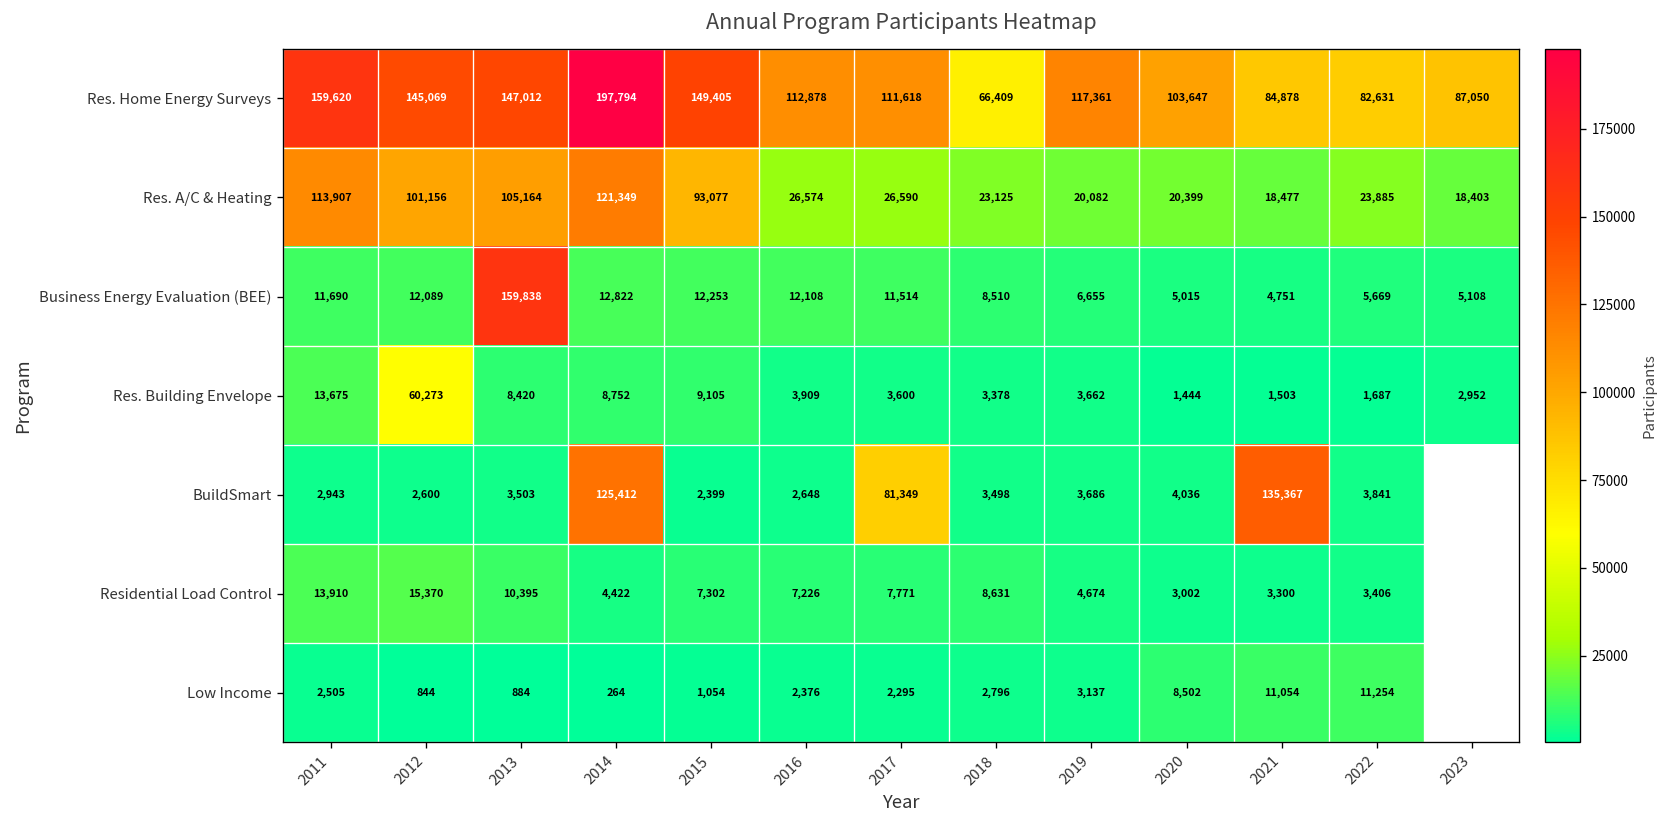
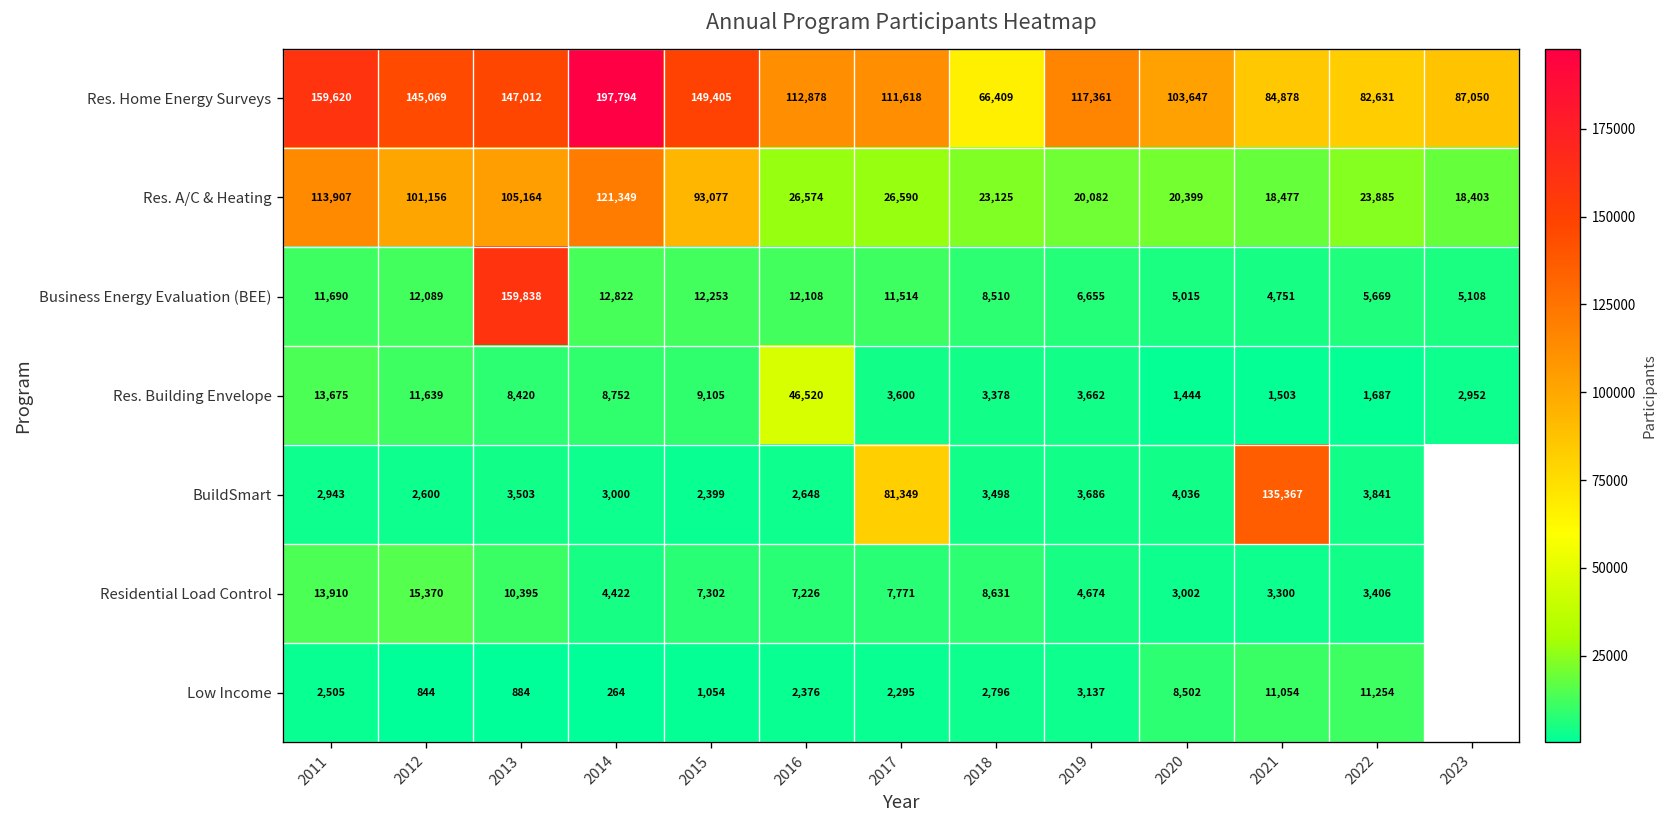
Res. Building Envelope, 2012: 60,273 -> 11,639
Res. Building Envelope, 2016: 3,909 -> 46,520
BuildSmart, 2014: 125,412 -> 3,000
